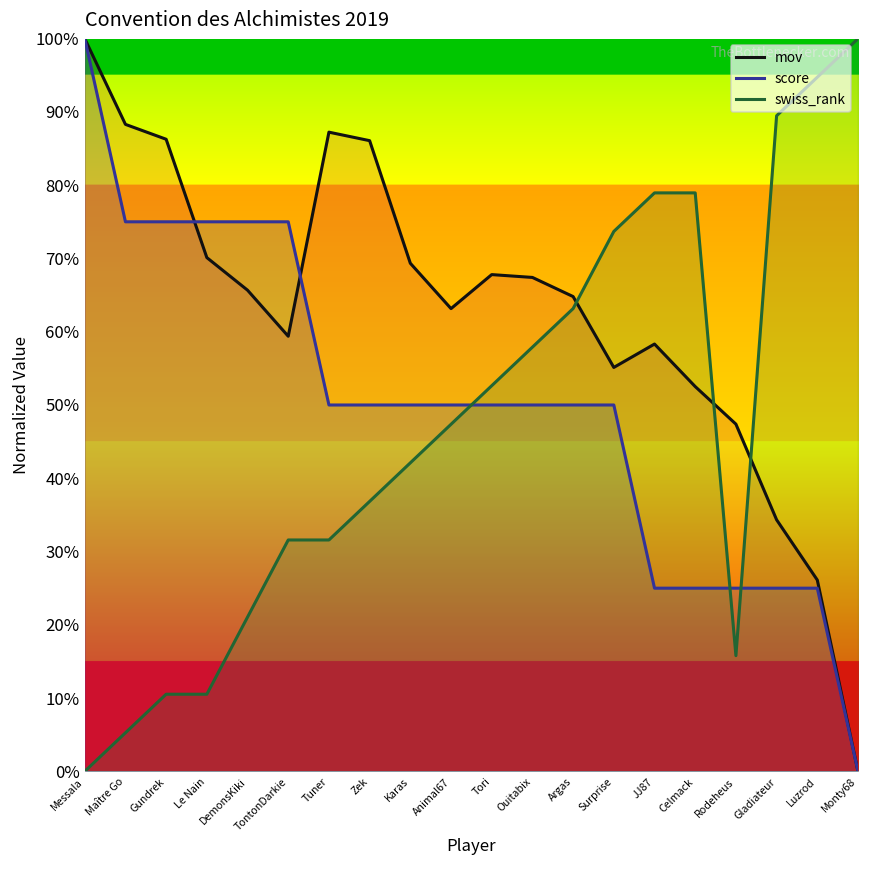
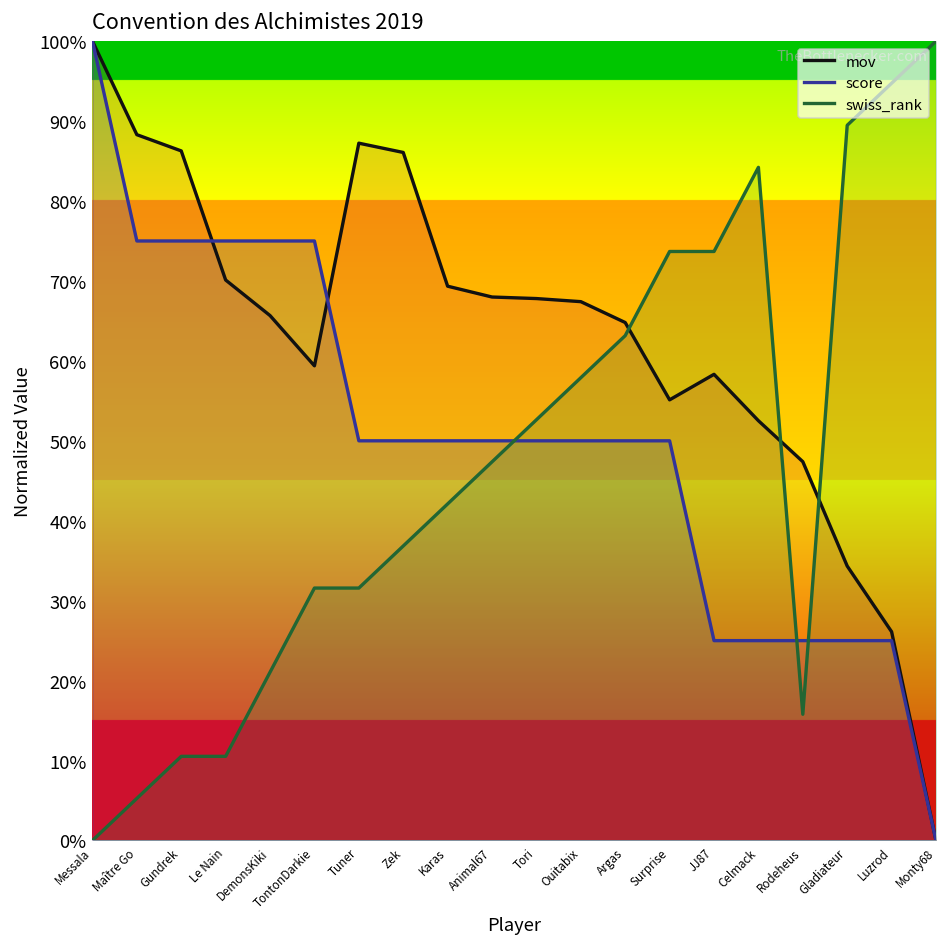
mov, Animal67: 63% -> 68%
swiss_rank, JJ87: 79% -> 74%
swiss_rank, Celmack: 79% -> 84%
